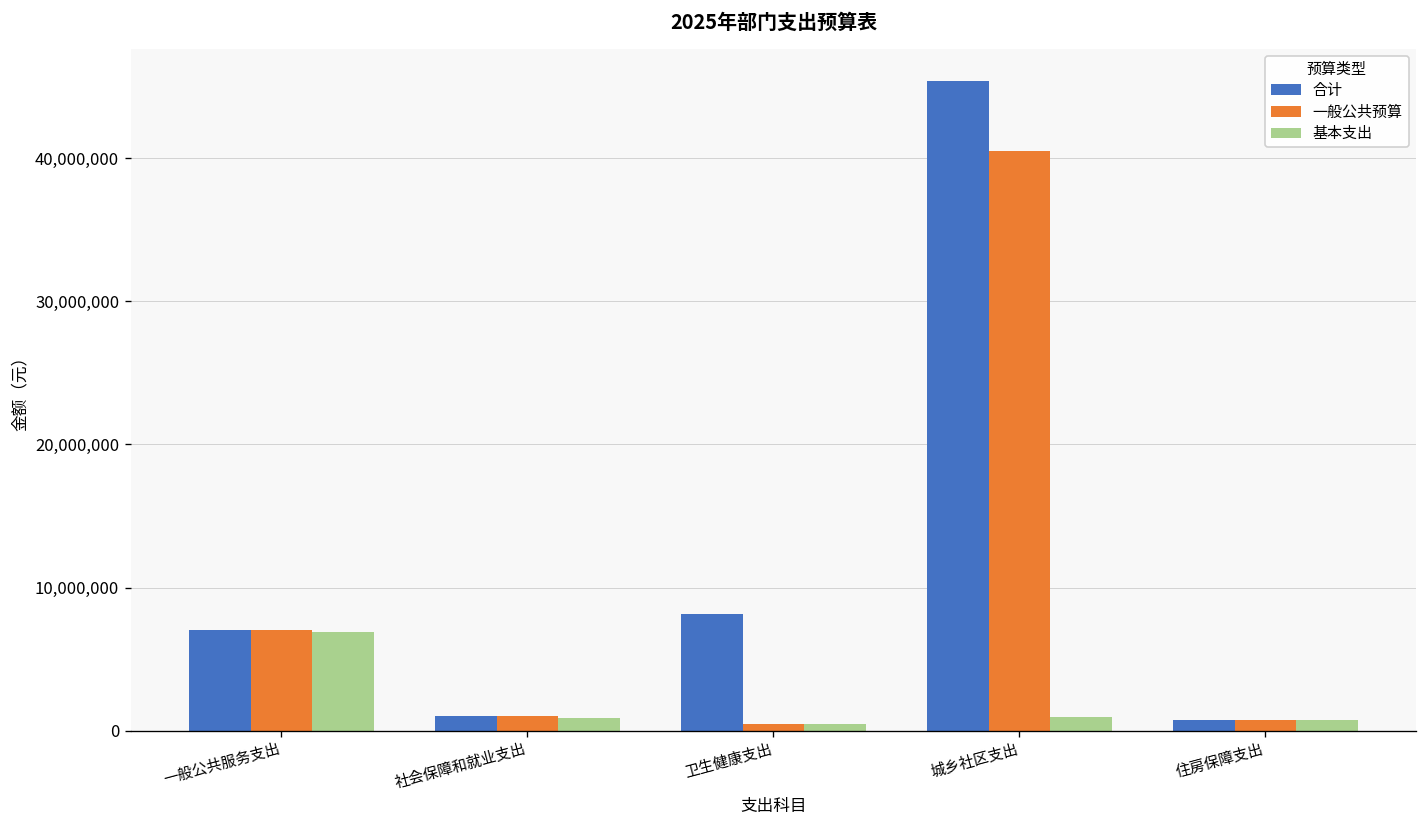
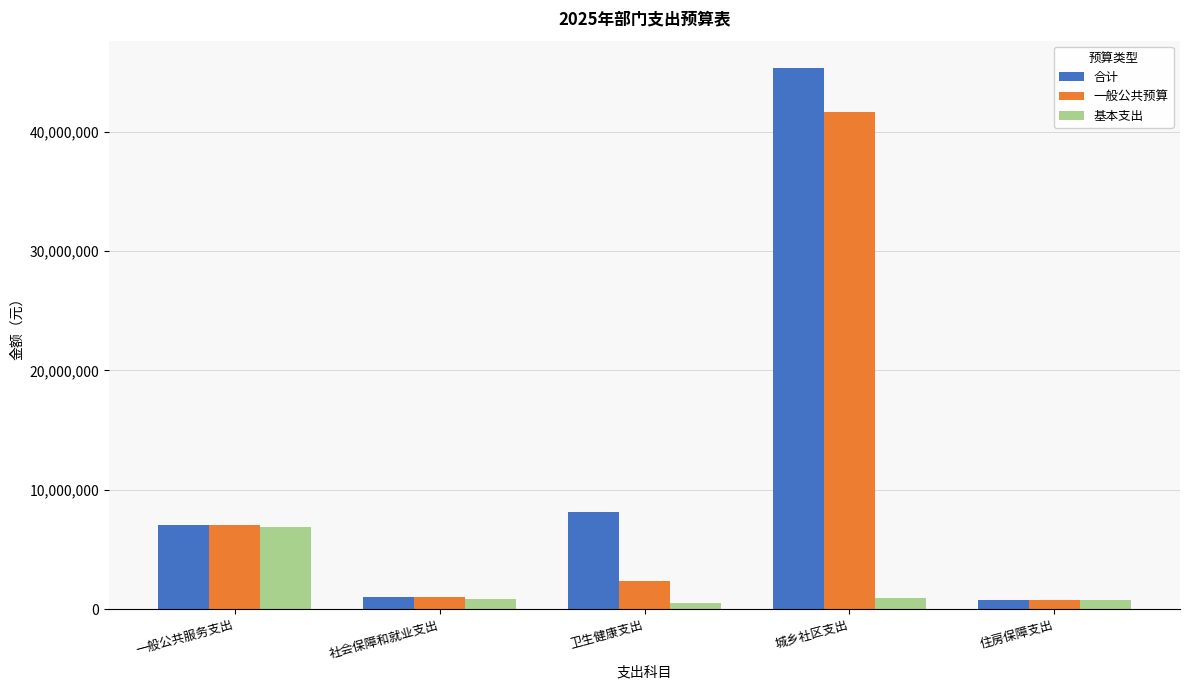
一般公共预算, 卫生健康支出: 500,000 -> 2,300,000
一般公共预算, 城乡社区支出: 40,500,000 -> 41,600,000
